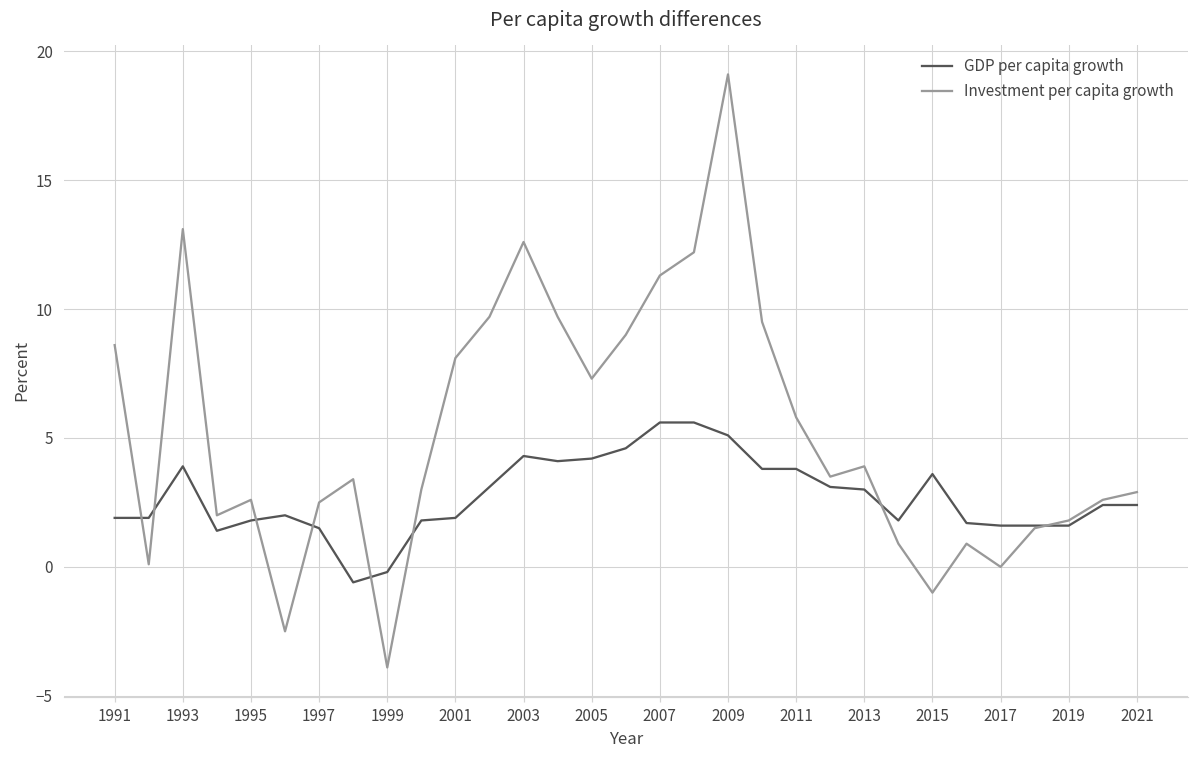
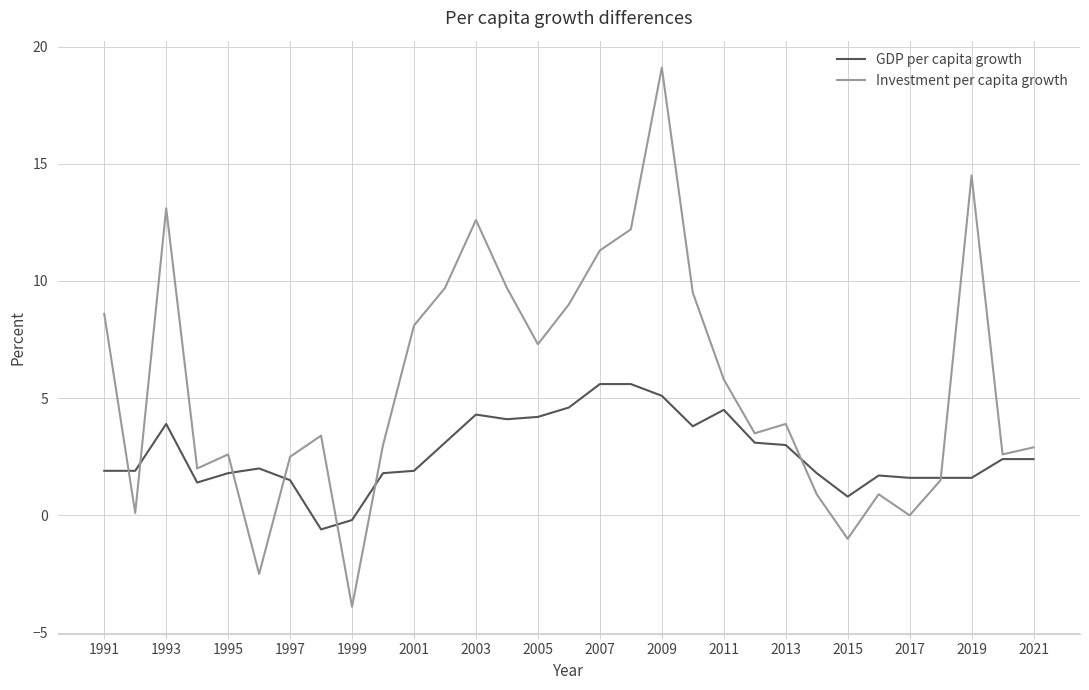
GDP per capita growth, 2011: 3.8 -> 4.5
GDP per capita growth, 2015: 3.6 -> 0.8
Investment per capita growth, 2019: 1.8 -> 14.5
